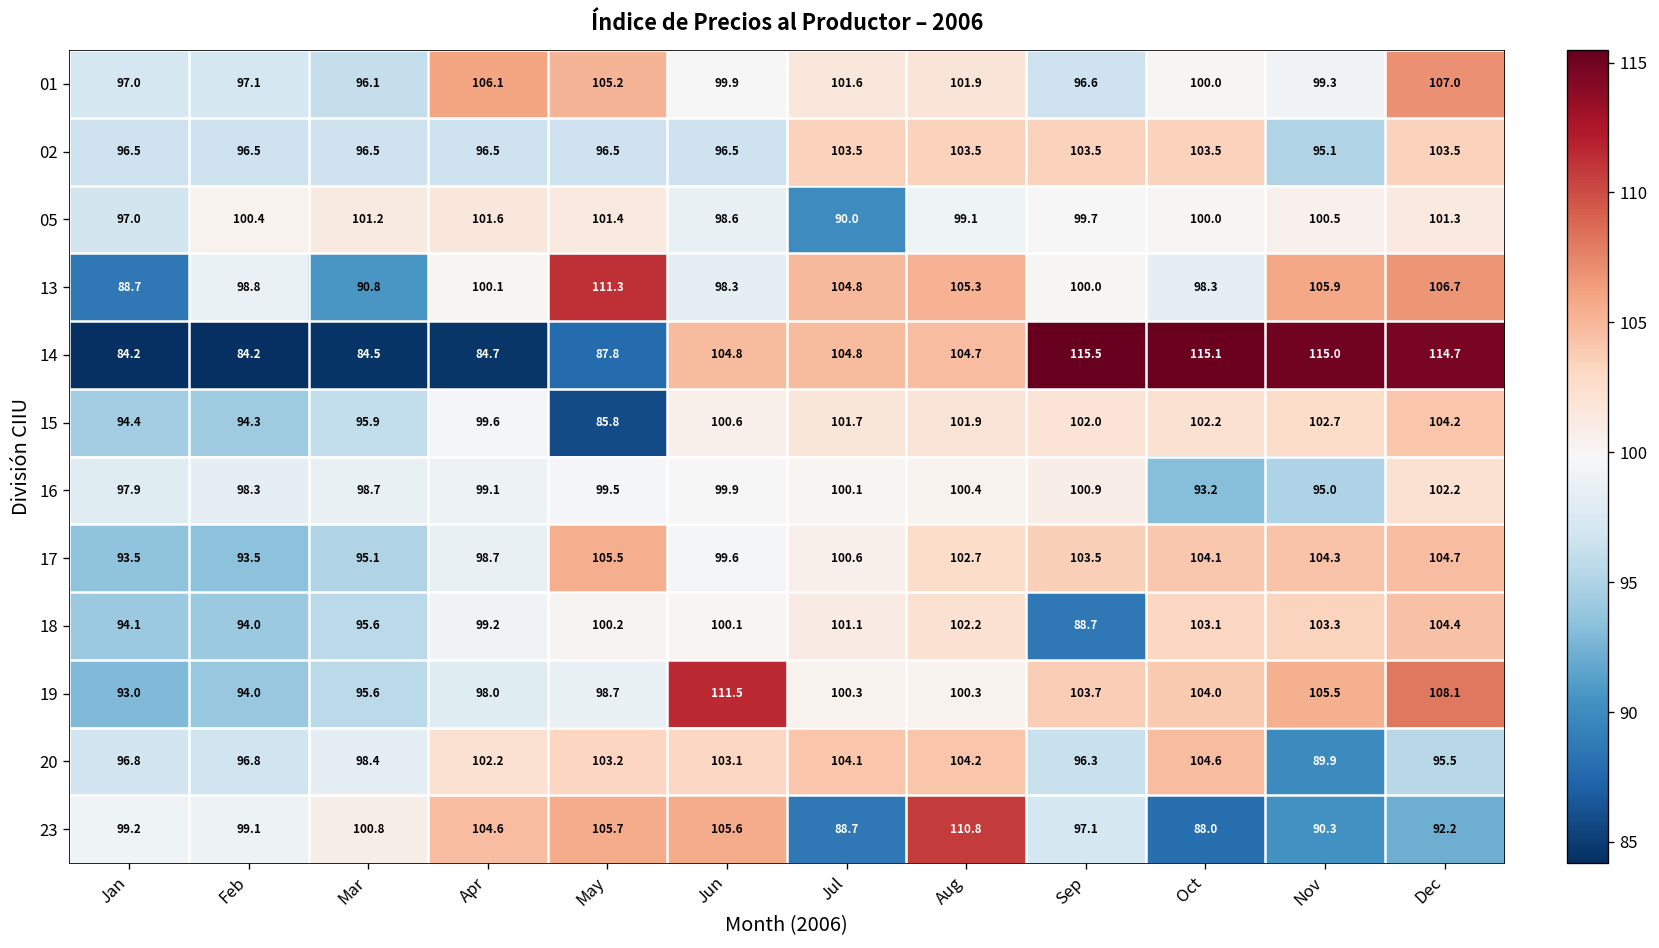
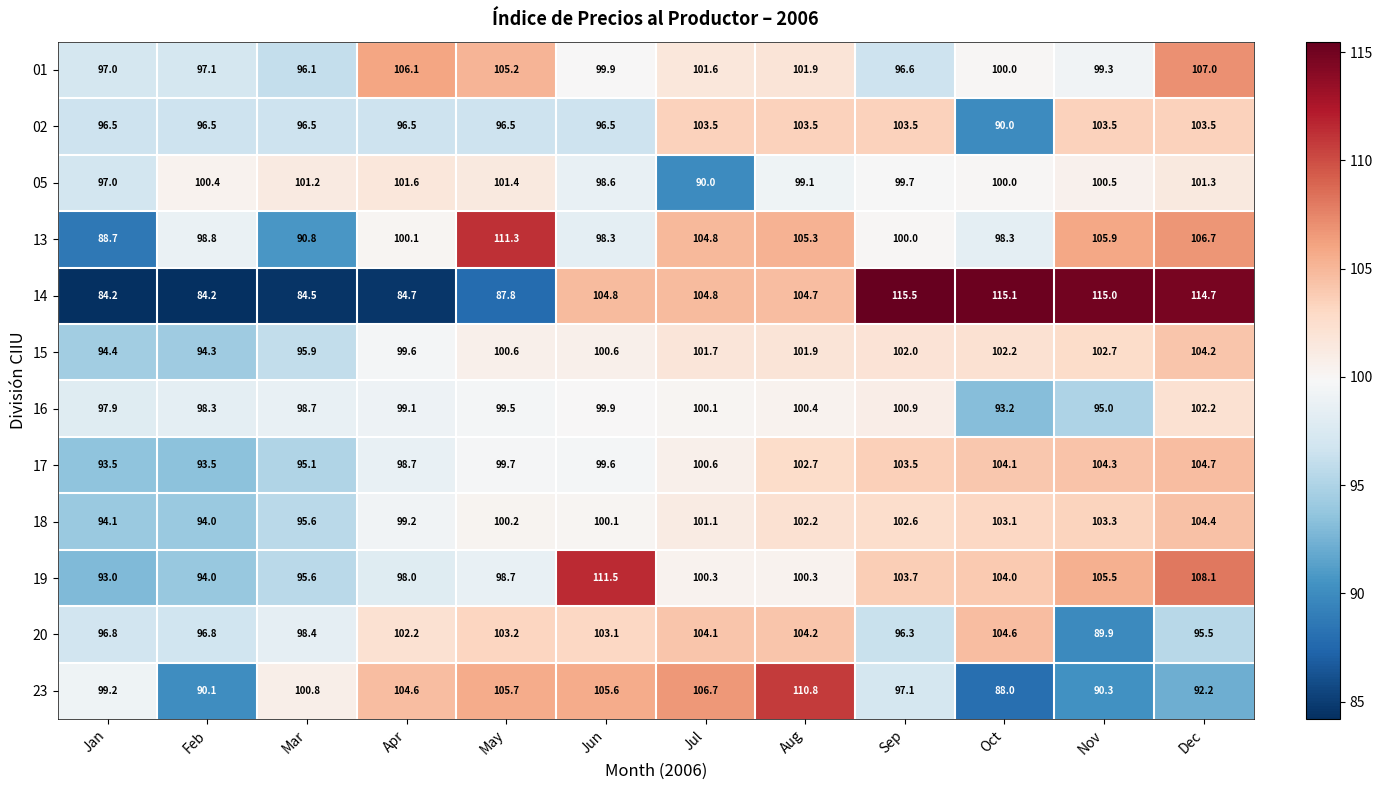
02, Oct: 103.5 -> 90.0
02, Nov: 95.1 -> 103.5
15, May: 85.8 -> 100.6
17, May: 105.5 -> 99.7
18, Sep: 88.7 -> 102.6
23, Feb: 99.1 -> 90.1
23, Jul: 88.7 -> 106.7
